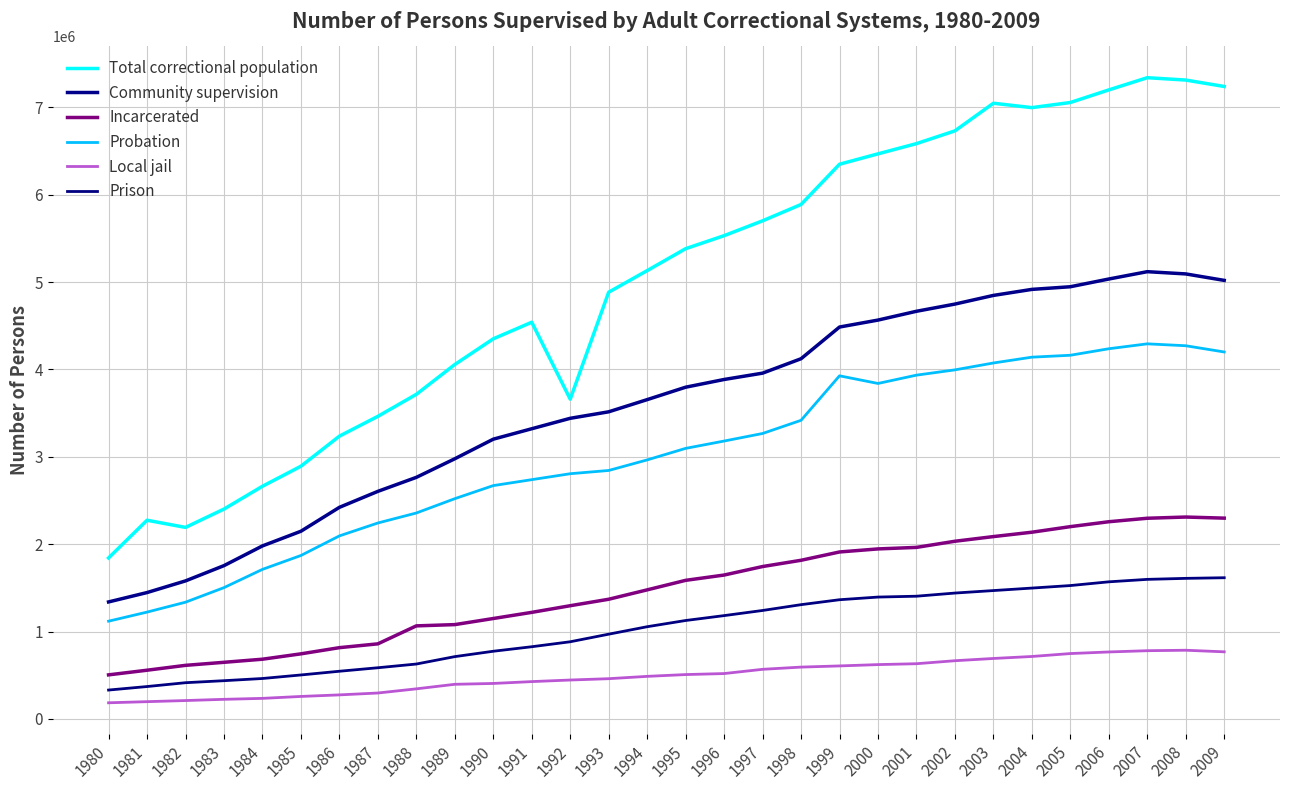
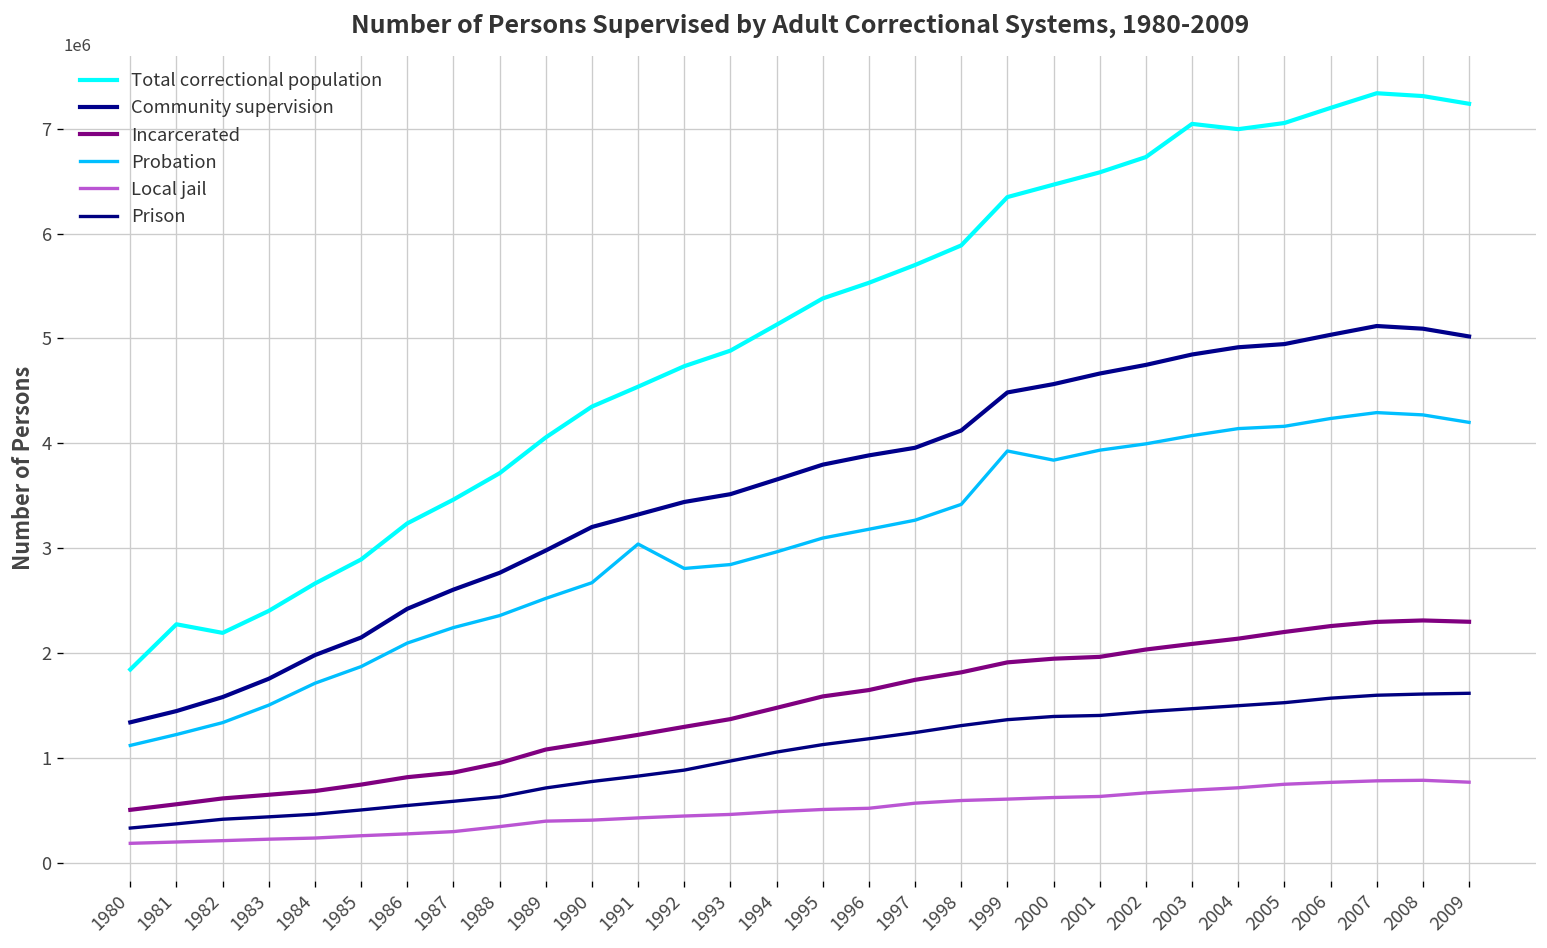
Incarcerated, 1988: 1100000 -> 1000000
Probation, 1991: 2700000 -> 3000000
Total correctional population, 1992: 3700000 -> 4700000
